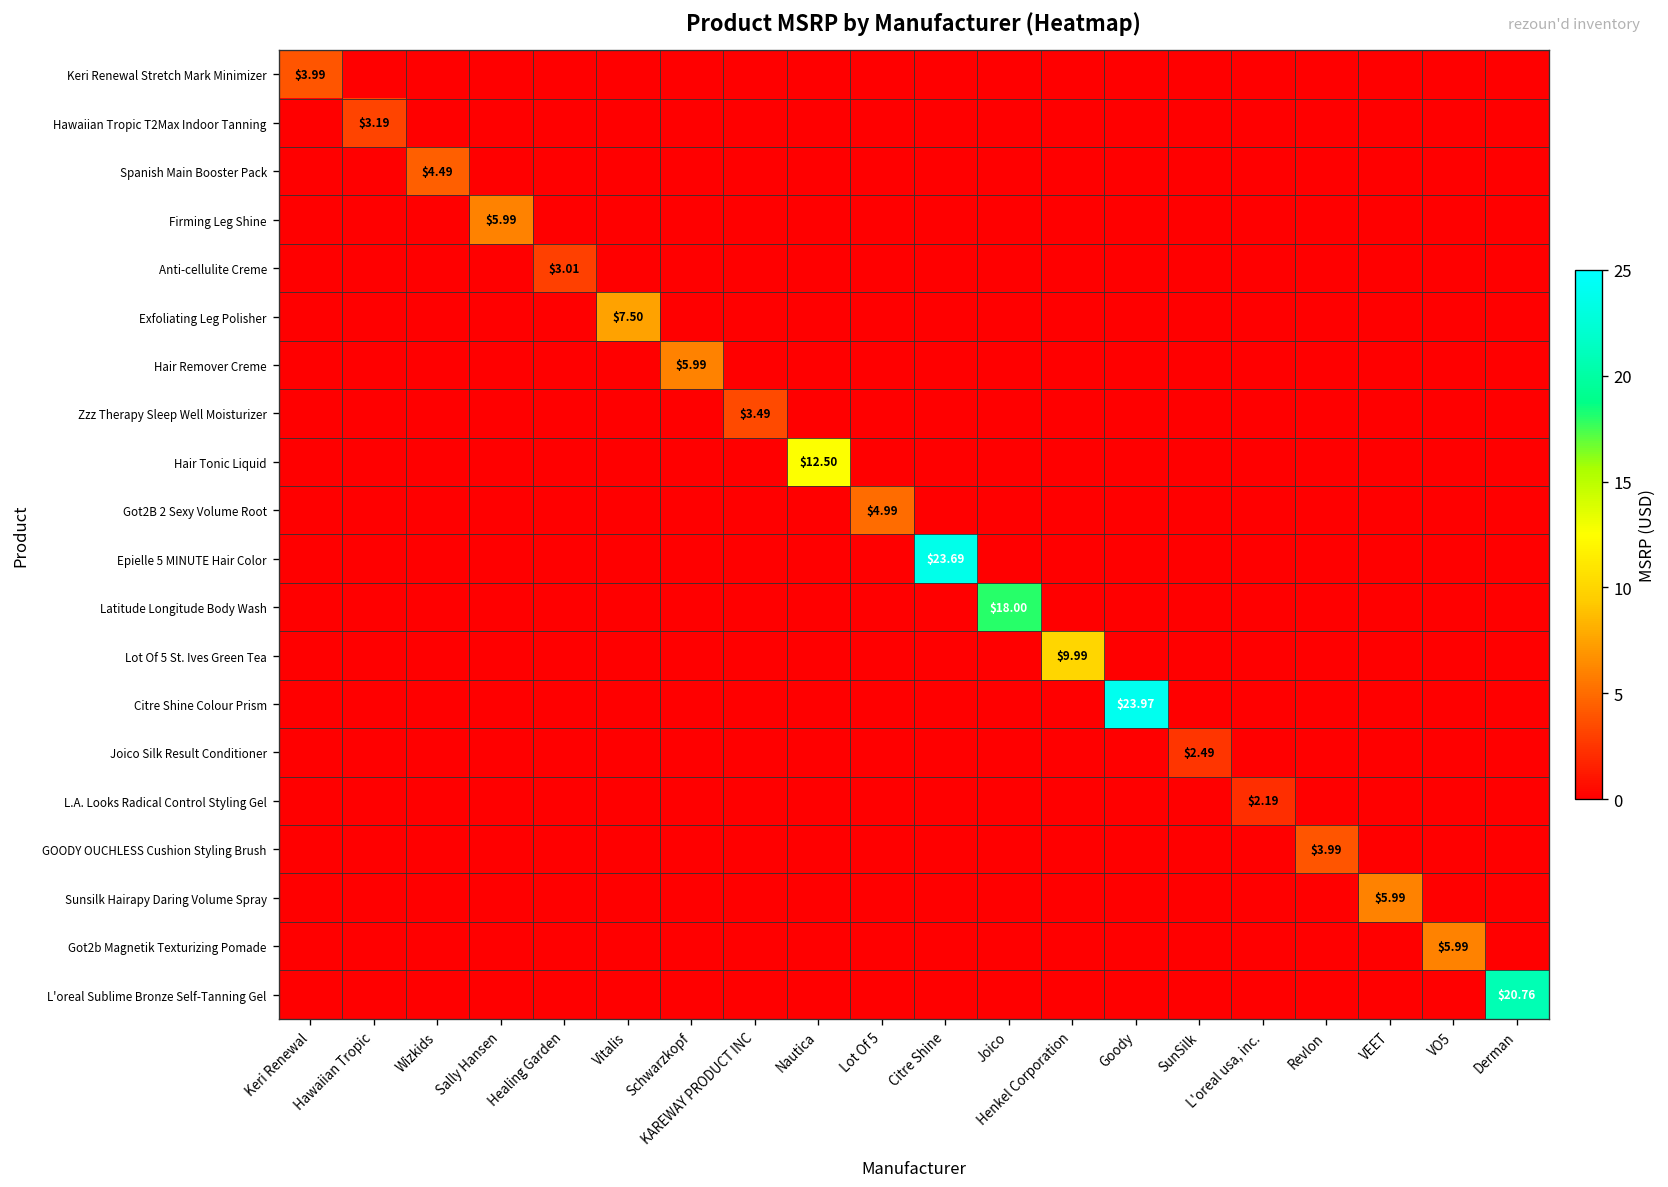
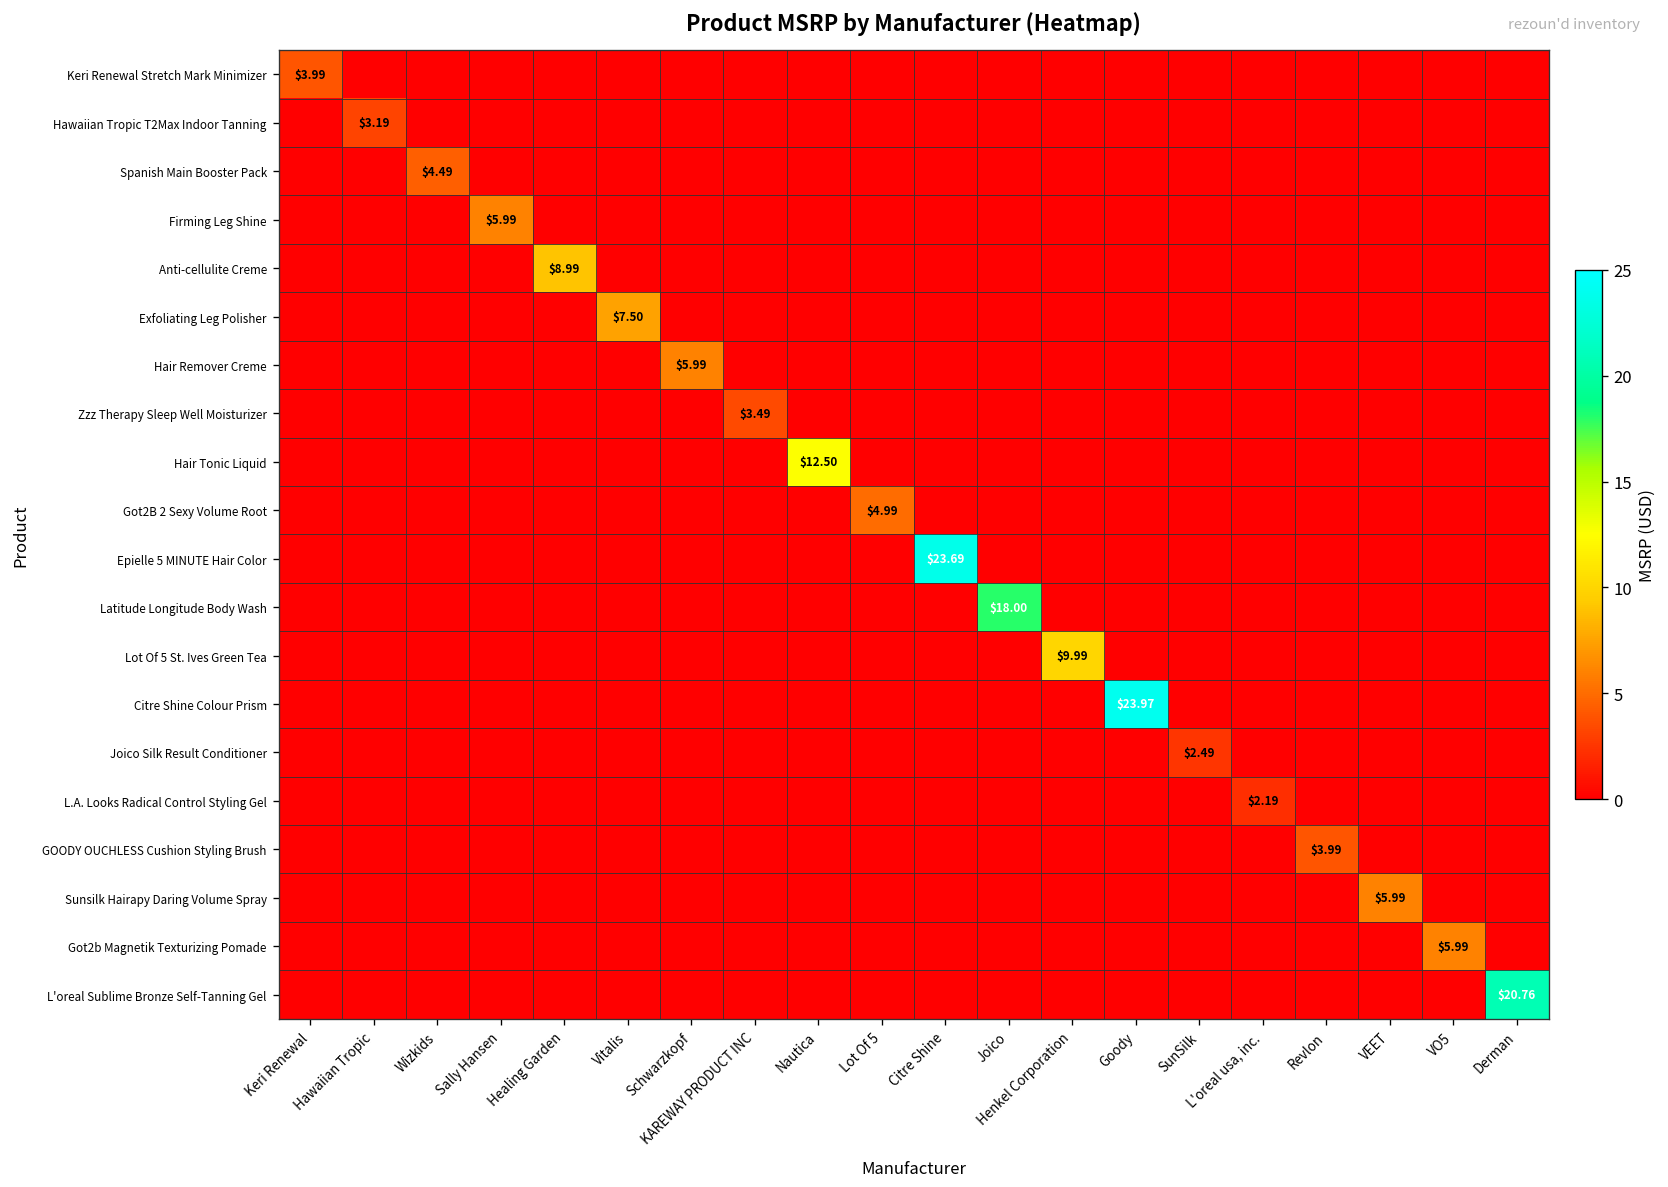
Anti-cellulite Creme, Healing Garden: $3.01 -> $8.99
